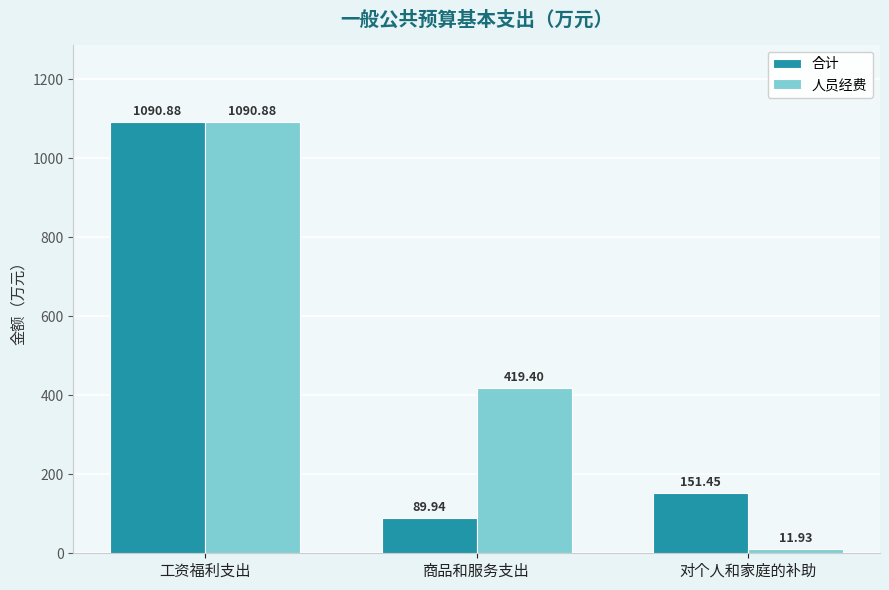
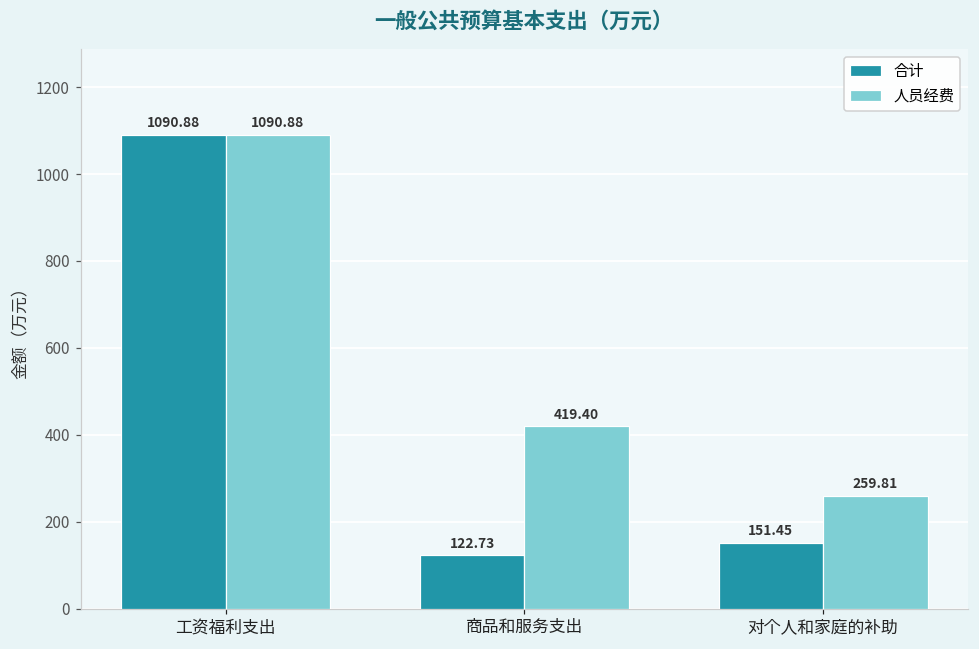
合计, 商品和服务支出: 89.94 -> 122.73
人员经费, 对个人和家庭的补助: 11.93 -> 259.81
